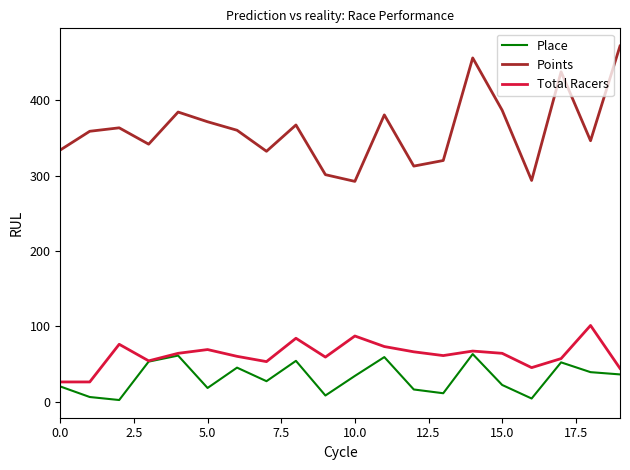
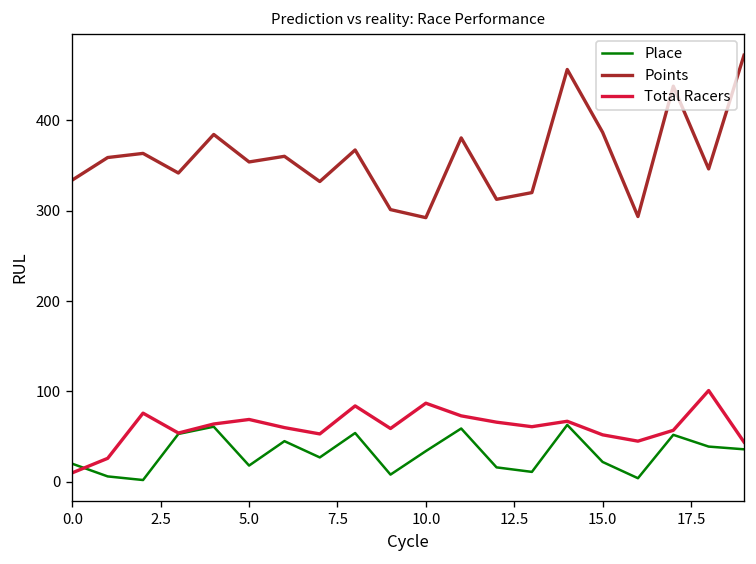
Total Racers, 0.0: 30 -> 10
Points, 5.0: 370 -> 350
Total Racers, 15.0: 60 -> 50
